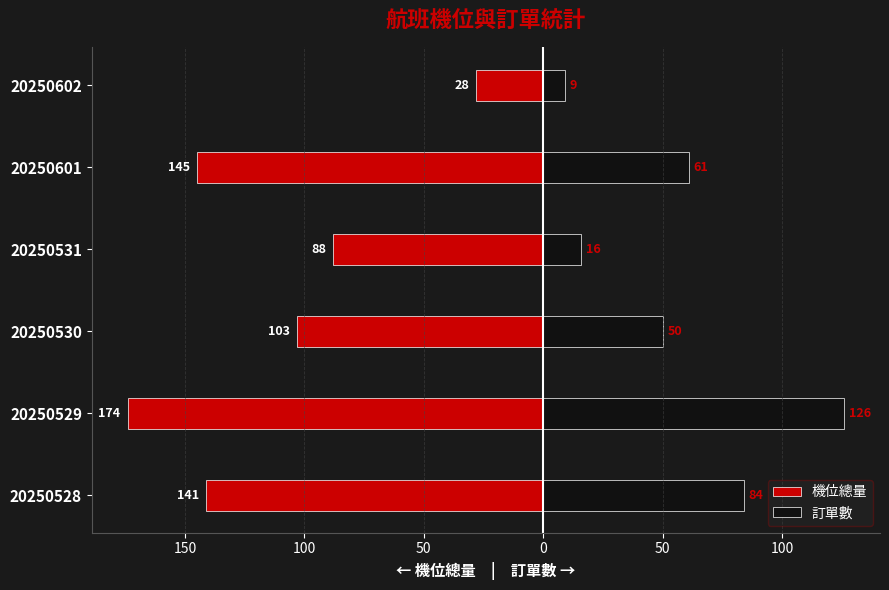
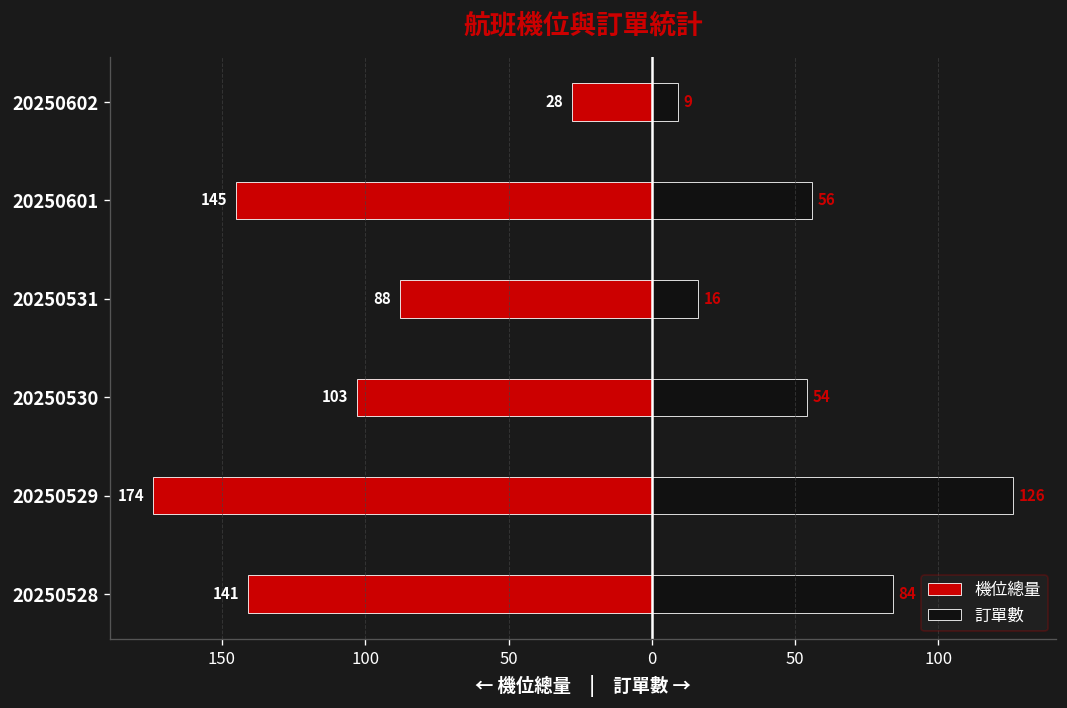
訂單數, 20250601: 61 -> 56
訂單數, 20250530: 50 -> 54
